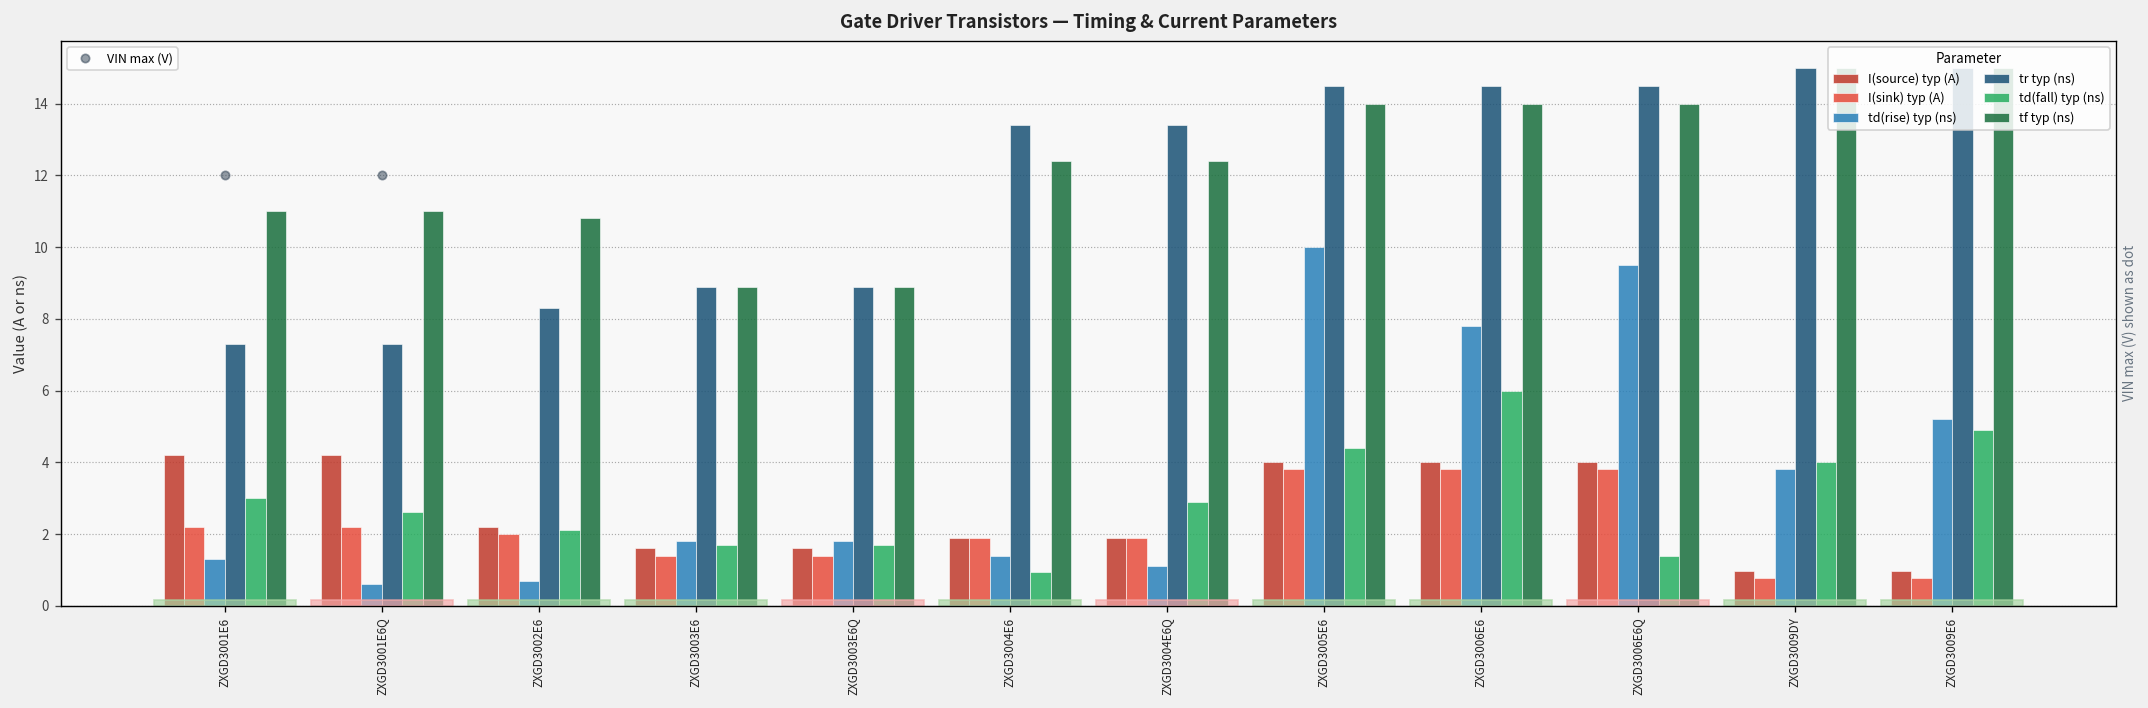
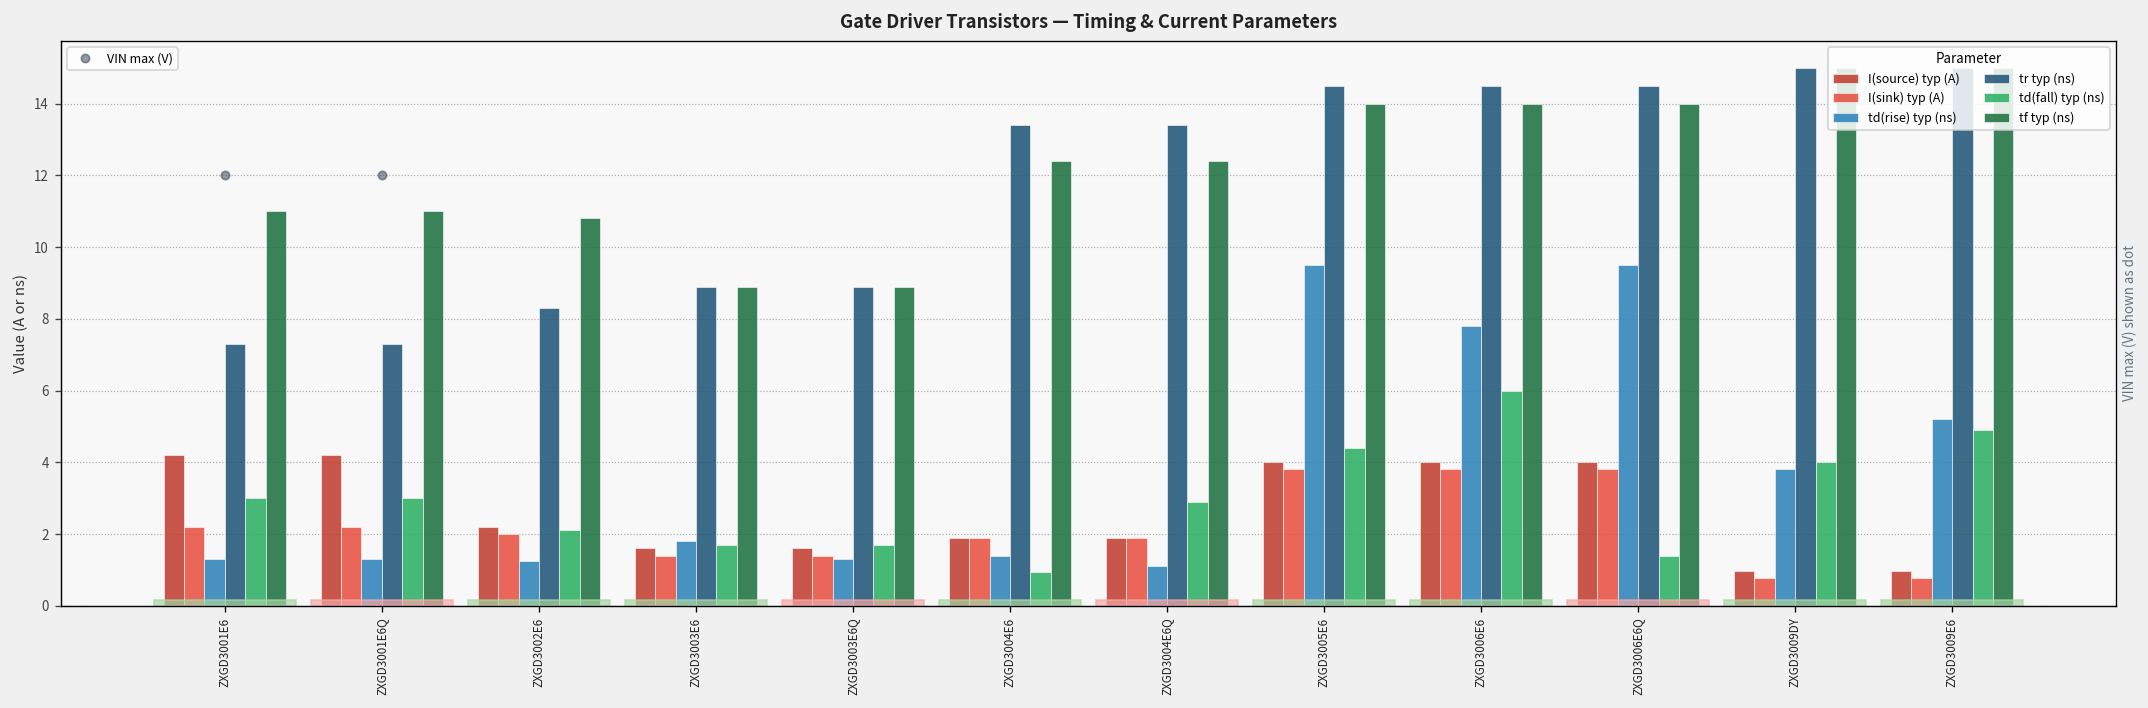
td(rise) typ (ns), ZXGD3001E6Q: 0.6 -> 1.3
td(fall) typ (ns), ZXGD3001E6Q: 2.6 -> 3.0
td(rise) typ (ns), ZXGD3002E6: 0.7 -> 1.3
td(rise) typ (ns), ZXGD3003E6Q: 1.8 -> 1.3
td(rise) typ (ns), ZXGD3005E6: 10.0 -> 9.5
